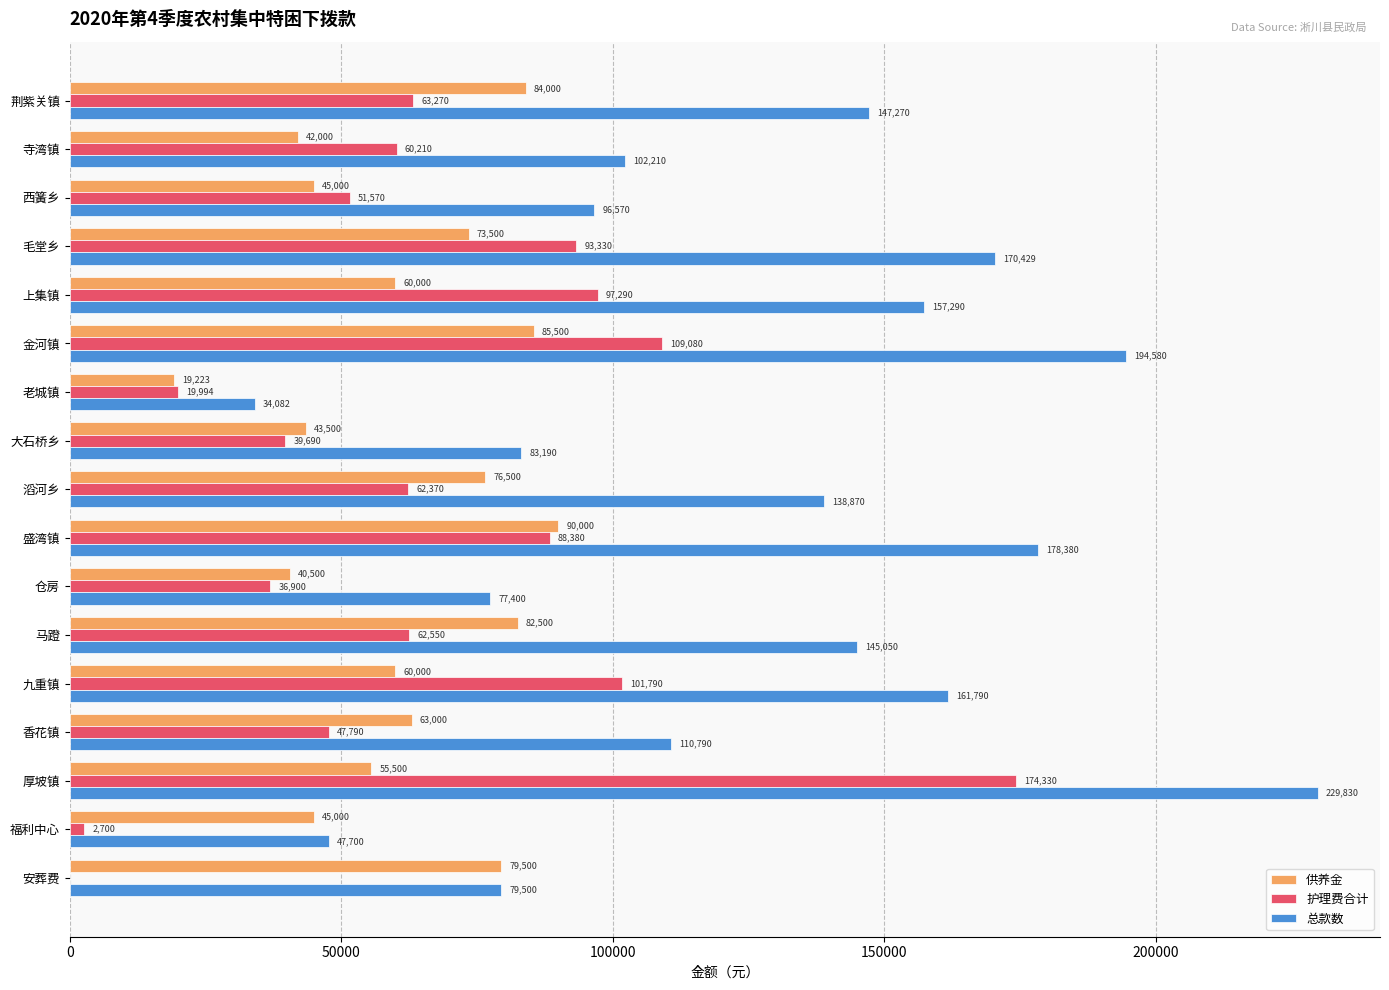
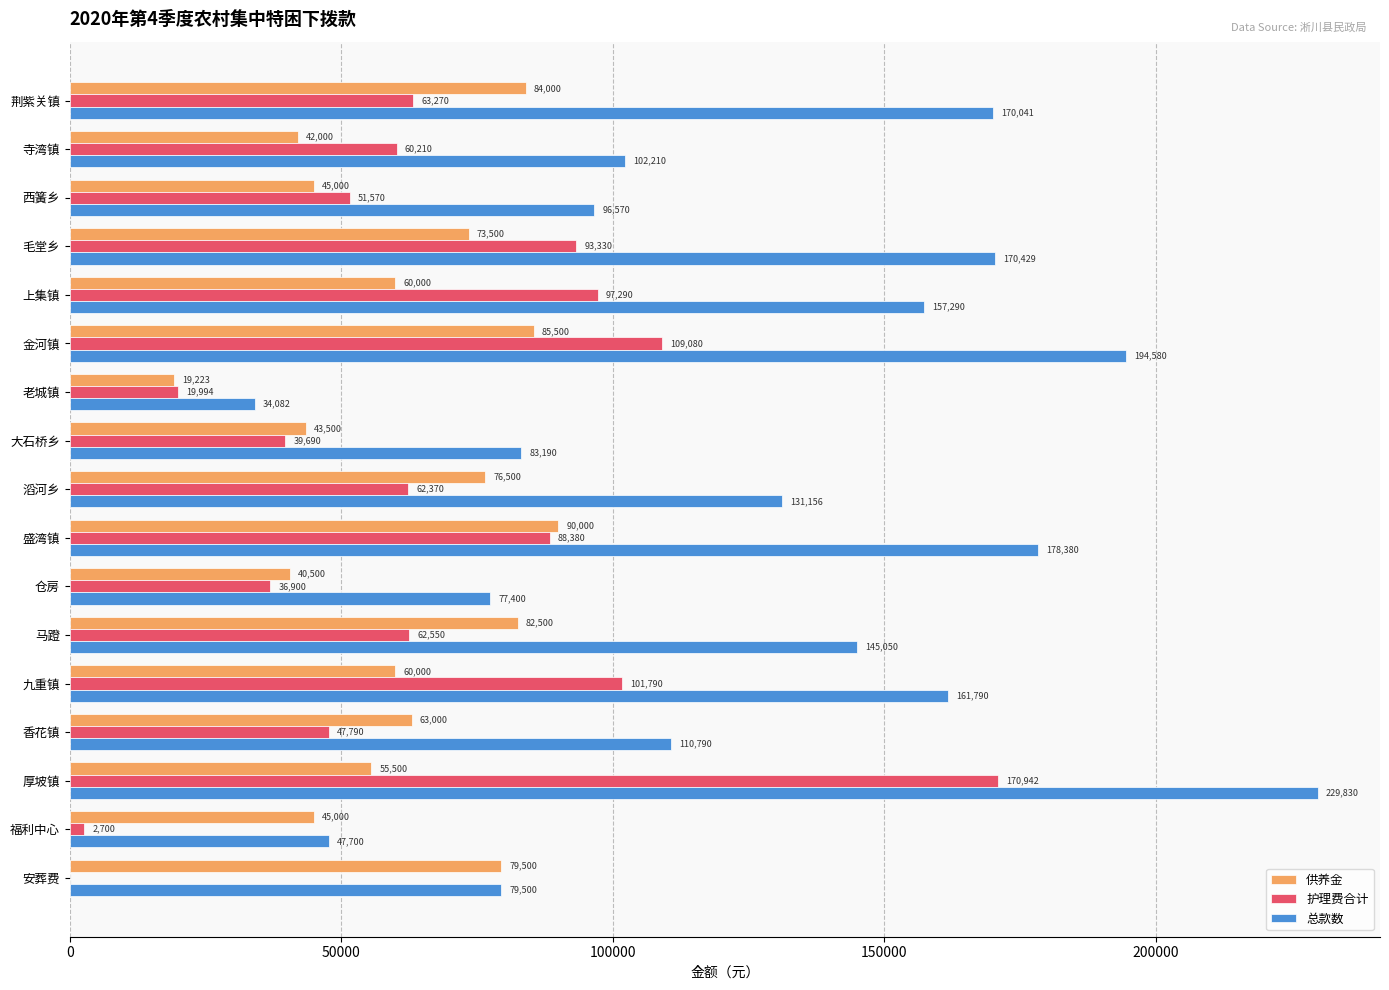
总款数, 荆紫关镇: 147,270 -> 170,041
总款数, 滔河乡: 138,870 -> 131,156
护理费合计, 厚坡镇: 174,330 -> 170,942
